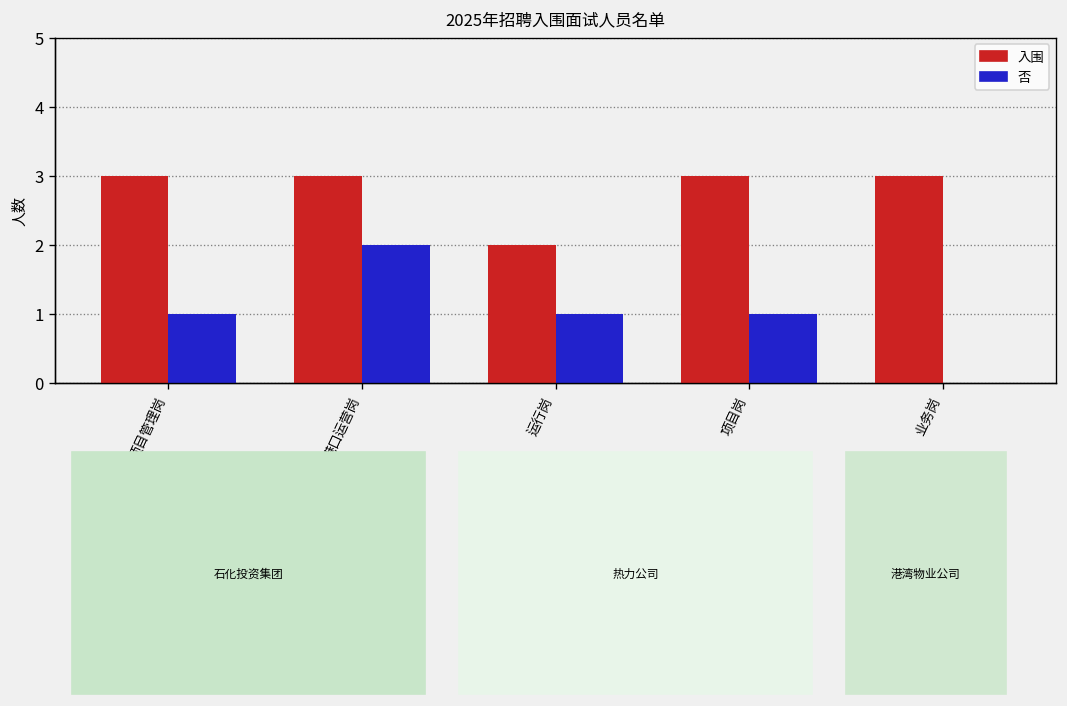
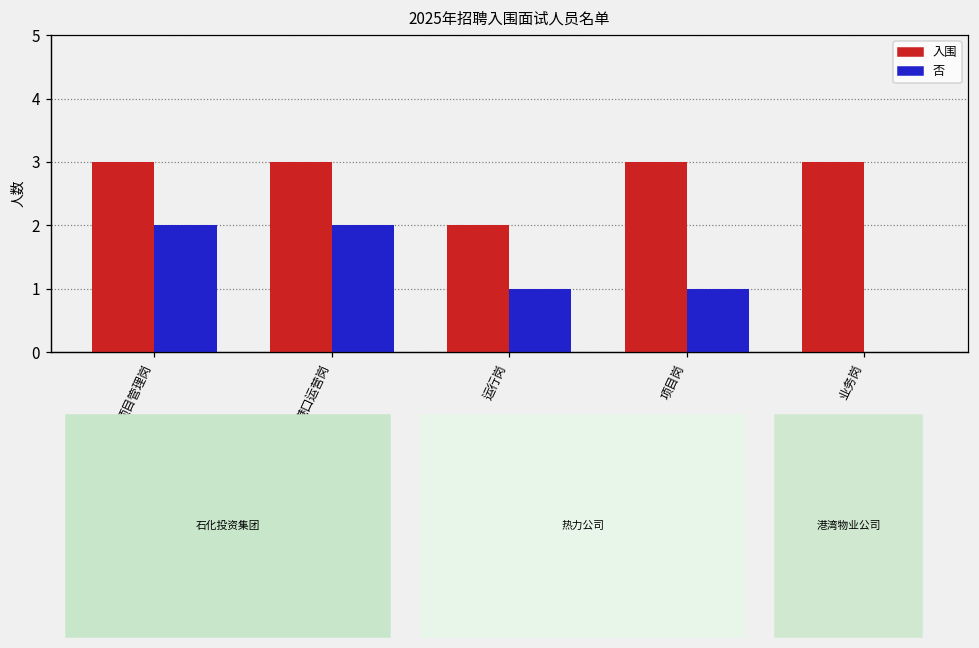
否, 项目管理岗: 1 -> 2
